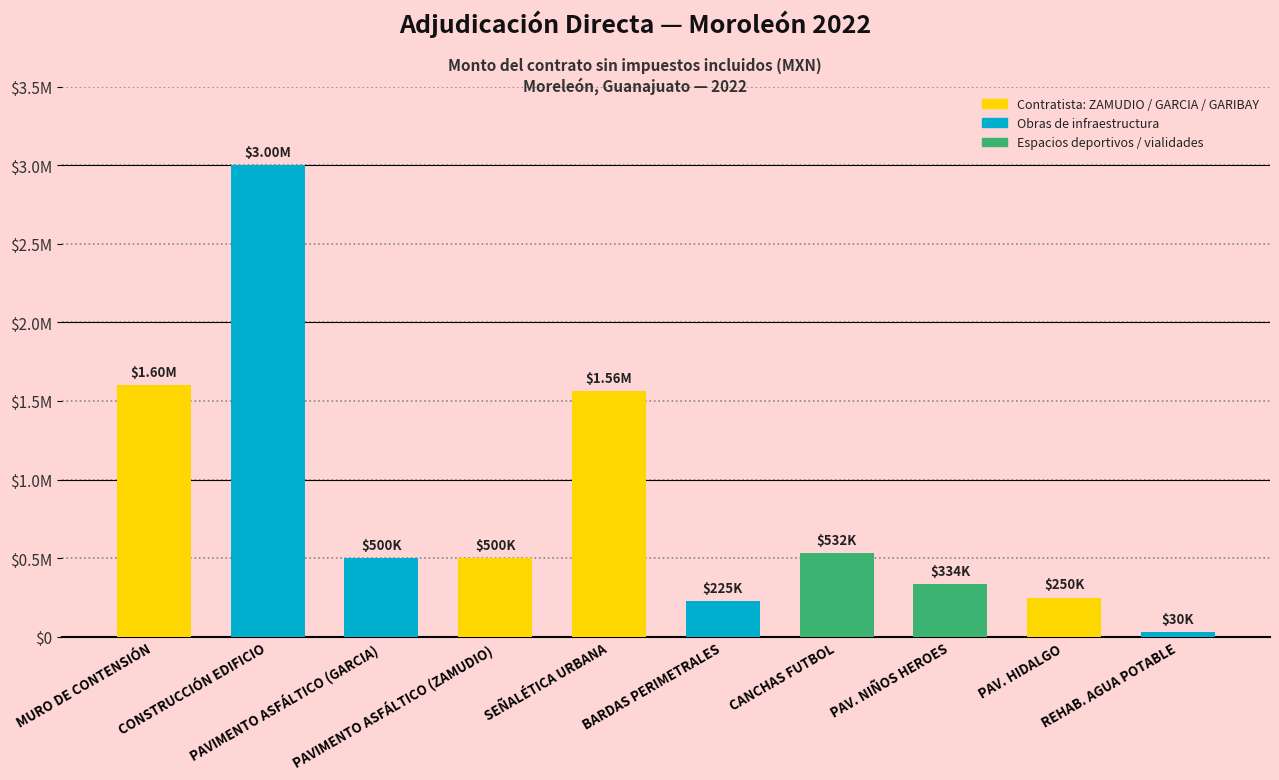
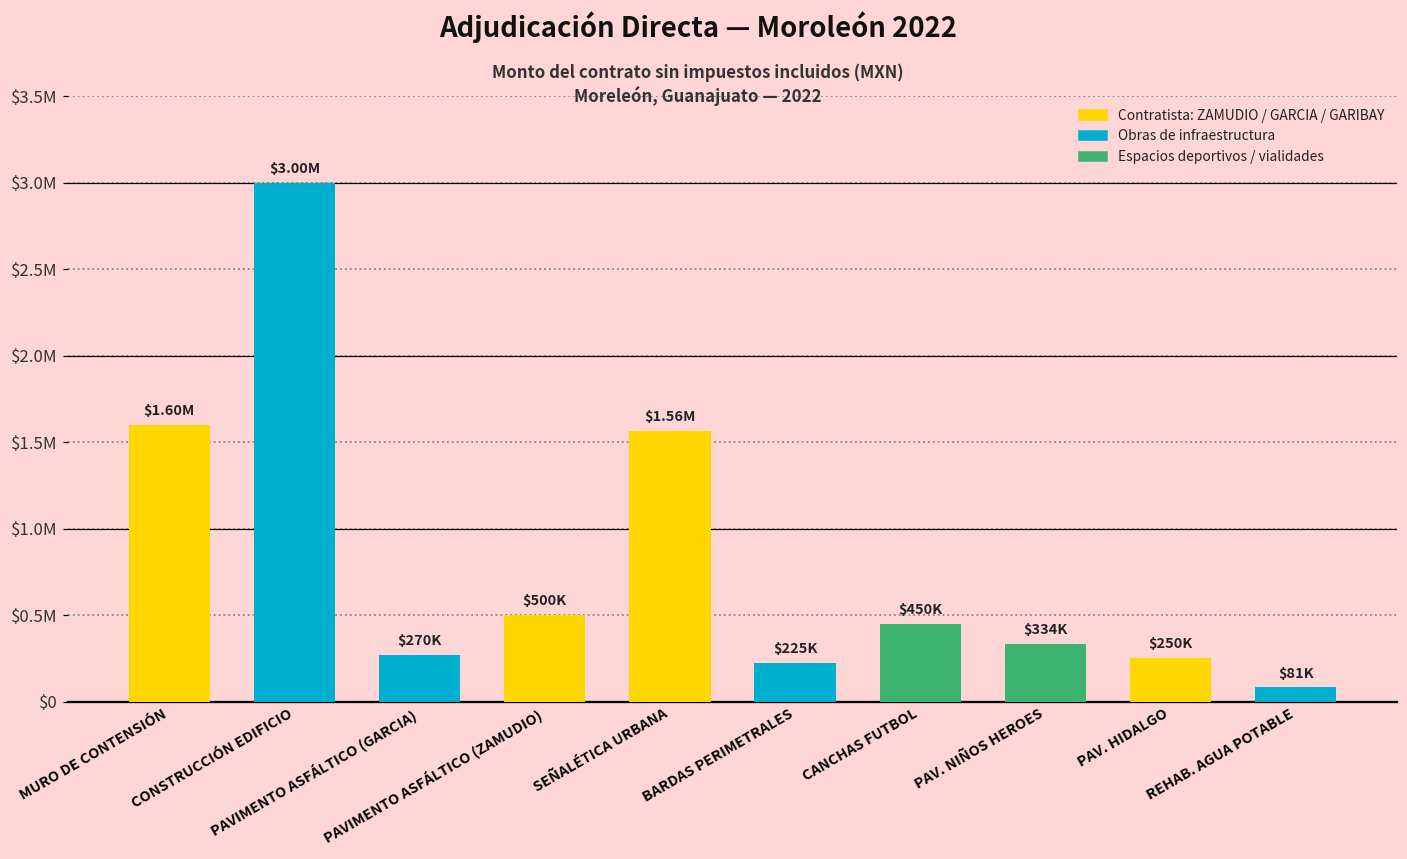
PAVIMENTO ASFÁLTICO (GARCIA): $500K -> $270K
CANCHAS FUTBOL: $532K -> $450K
REHAB. AGUA POTABLE: $30K -> $81K
